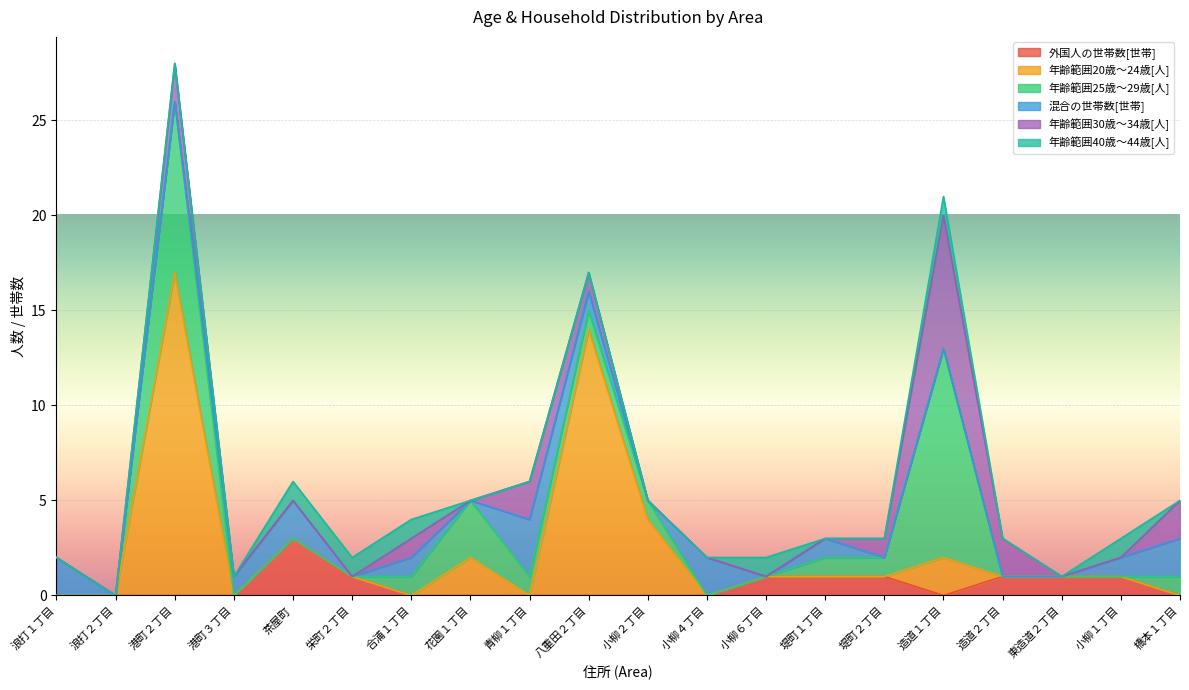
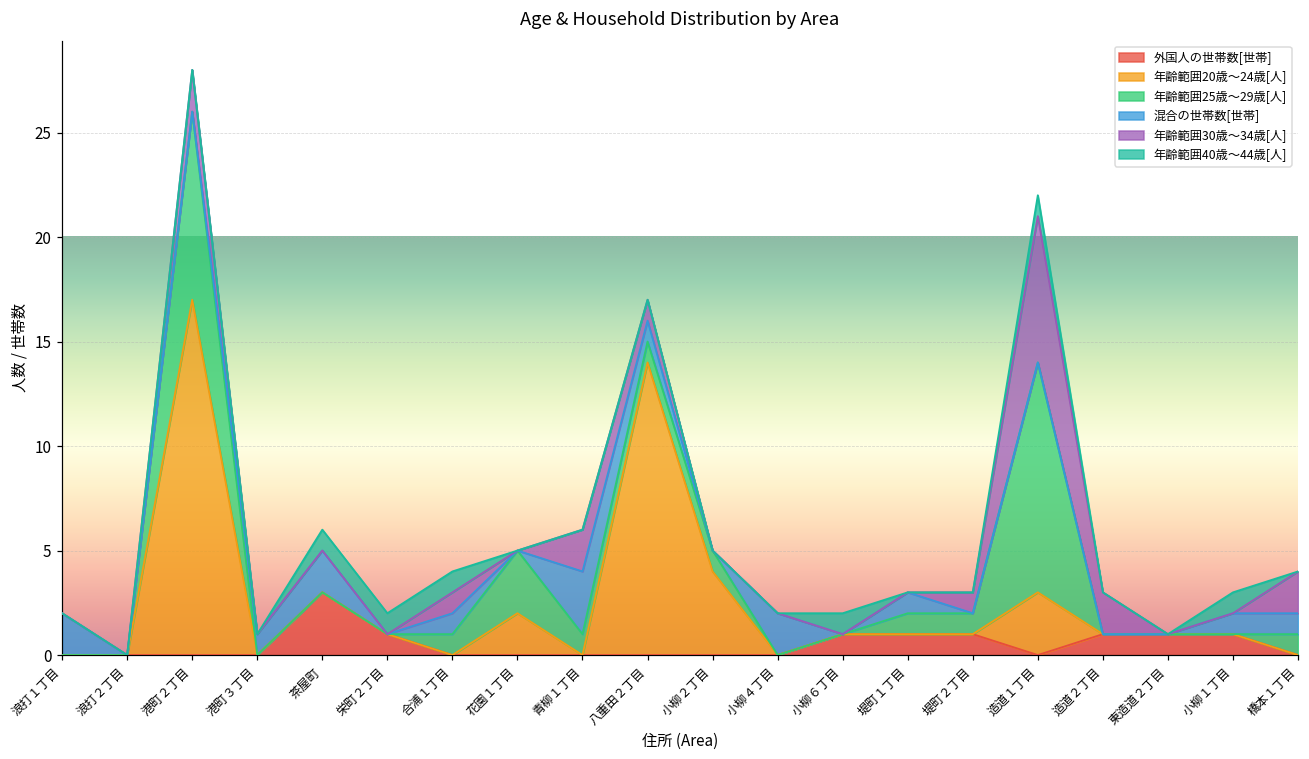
年齢範囲20歳～24歳[人], 造道１丁目: 2 -> 3
混合の世帯数[世帯], 橋本１丁目: 2 -> 1
